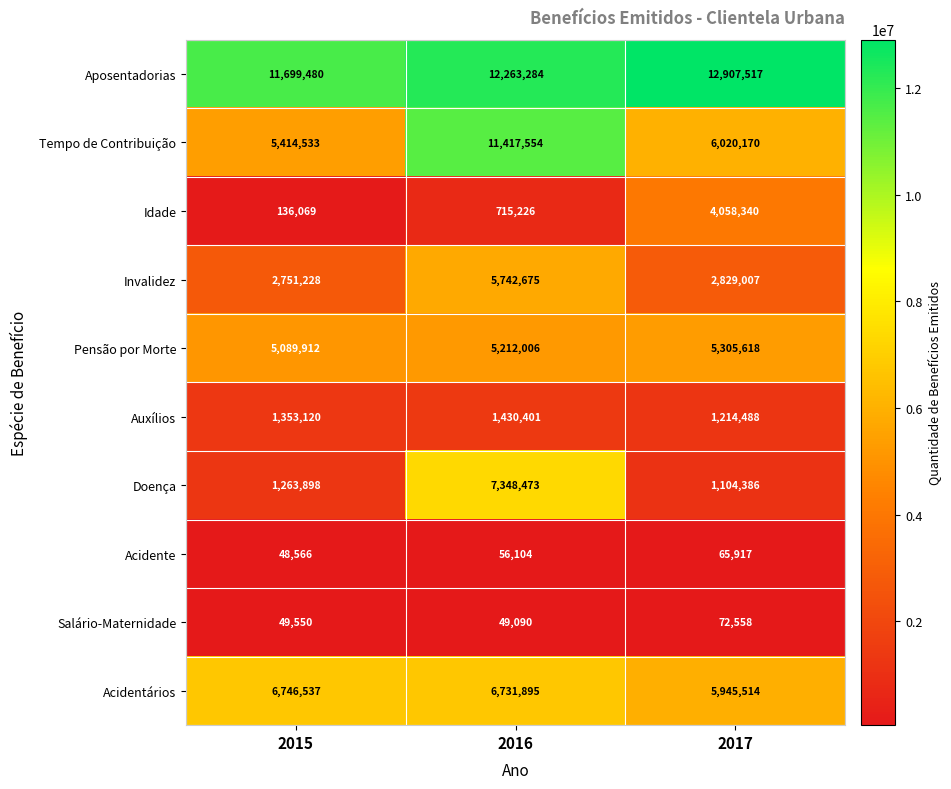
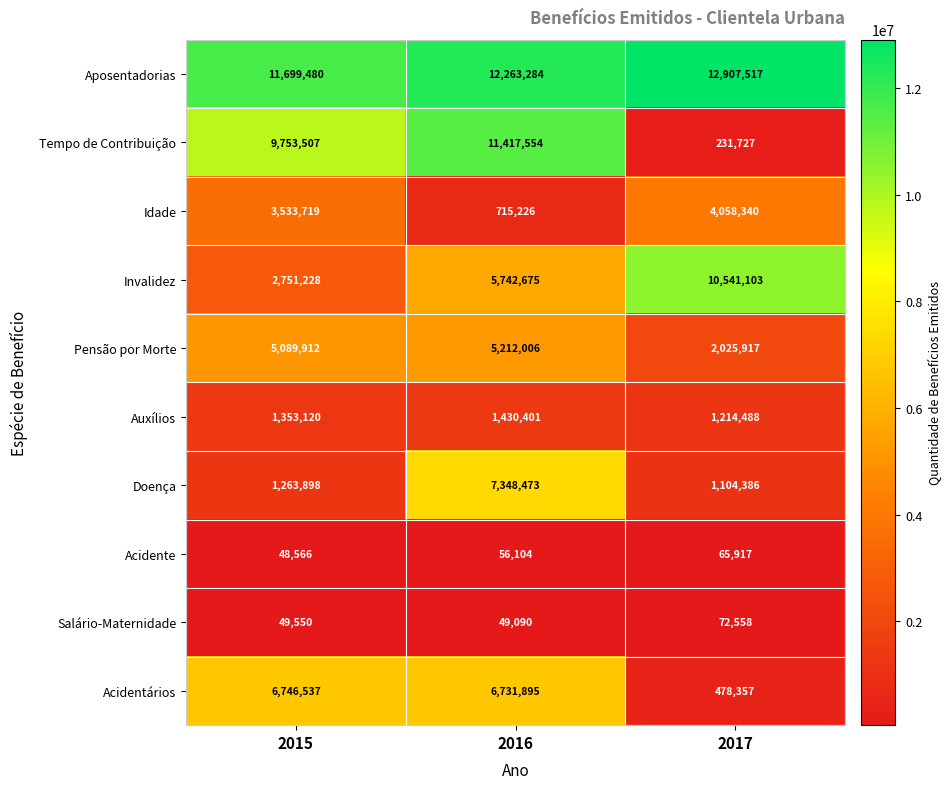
Tempo de Contribuição, 2015: 5,414,533 -> 9,753,507
Tempo de Contribuição, 2017: 6,020,170 -> 231,727
Idade, 2015: 136,069 -> 3,533,719
Invalidez, 2017: 2,829,007 -> 10,541,103
Pensão por Morte, 2017: 5,305,618 -> 2,025,917
Acidentários, 2017: 5,945,514 -> 478,357
